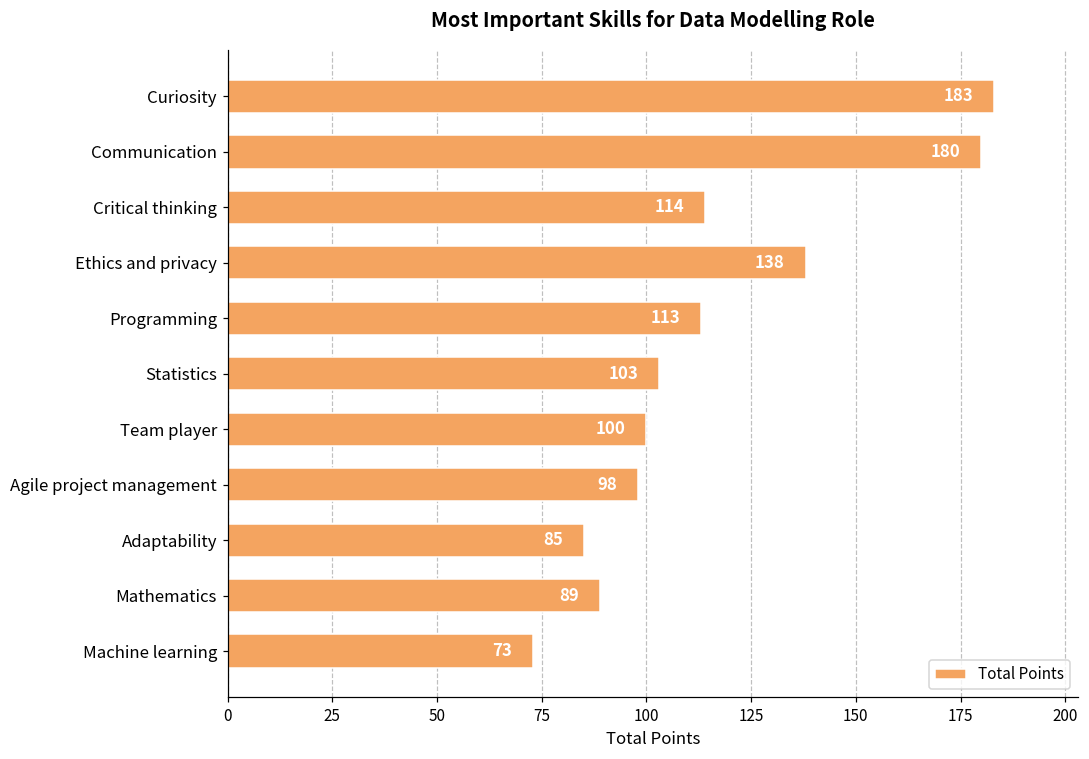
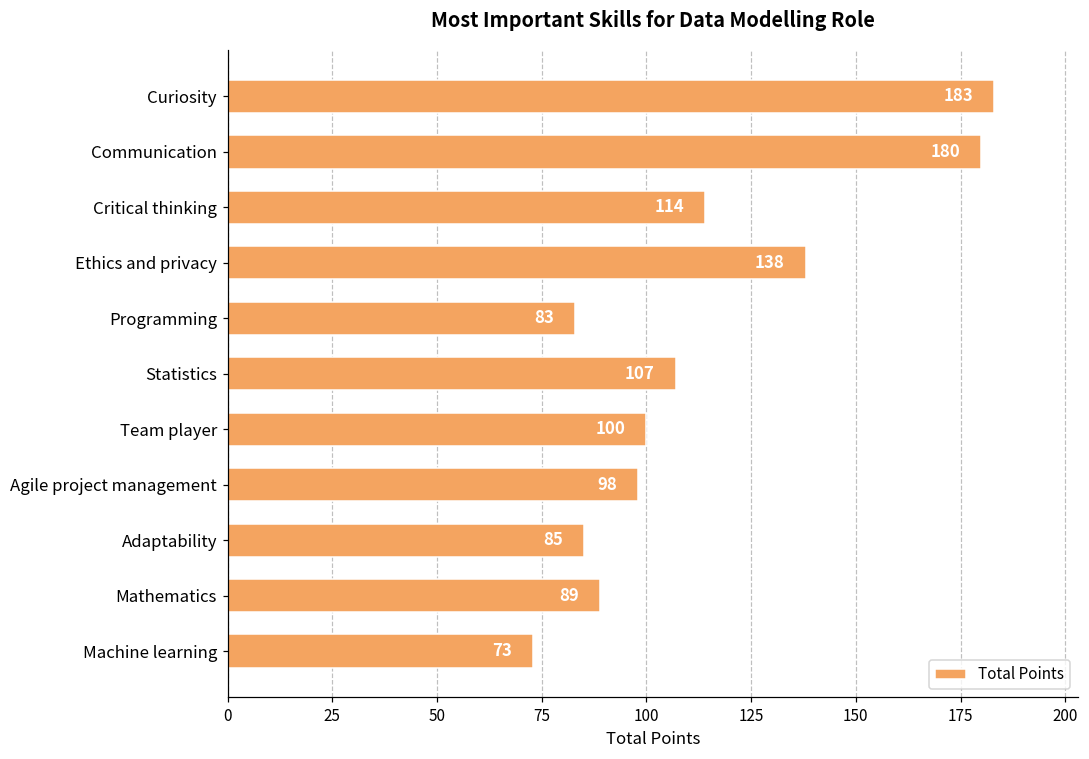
Programming: 113 -> 83
Statistics: 103 -> 107
